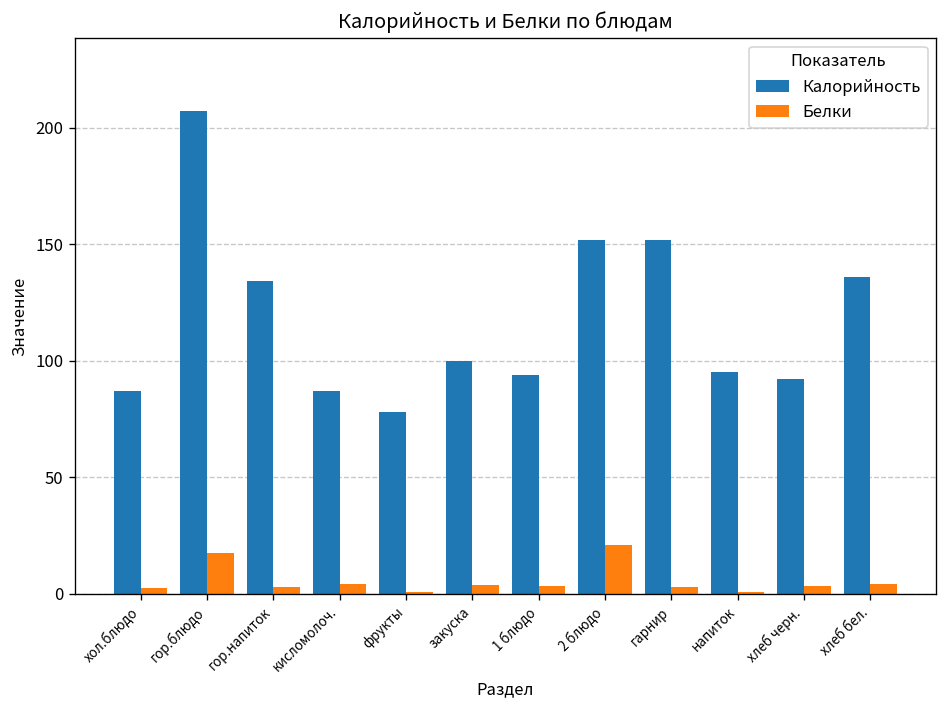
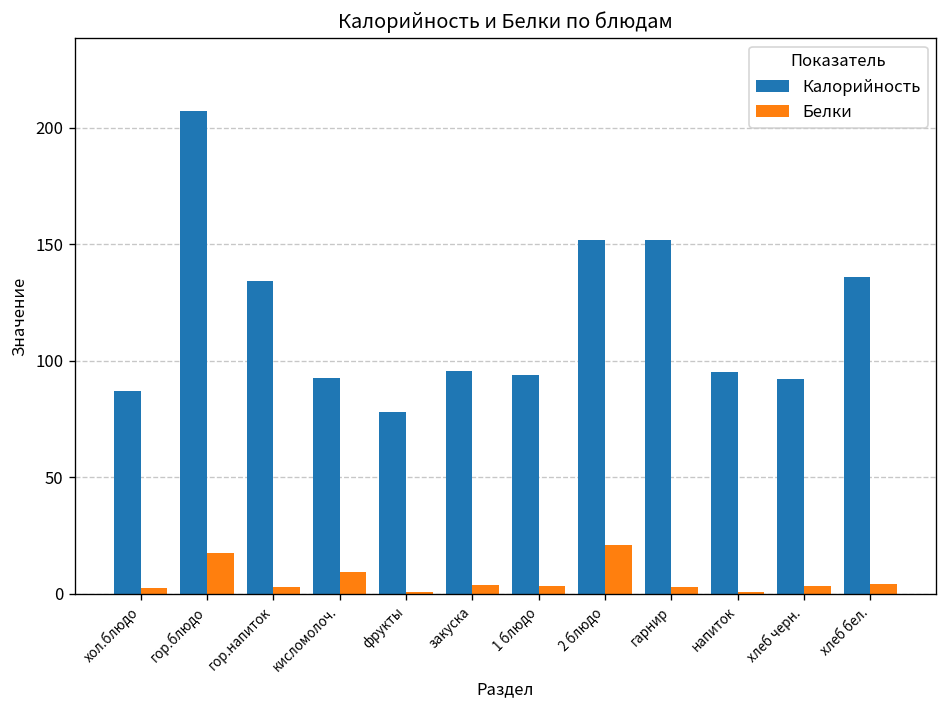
Калорийность, кисломолоч.: 87 -> 93
Белки, кисломолоч.: 4 -> 9
Калорийность, закуска: 100 -> 95
